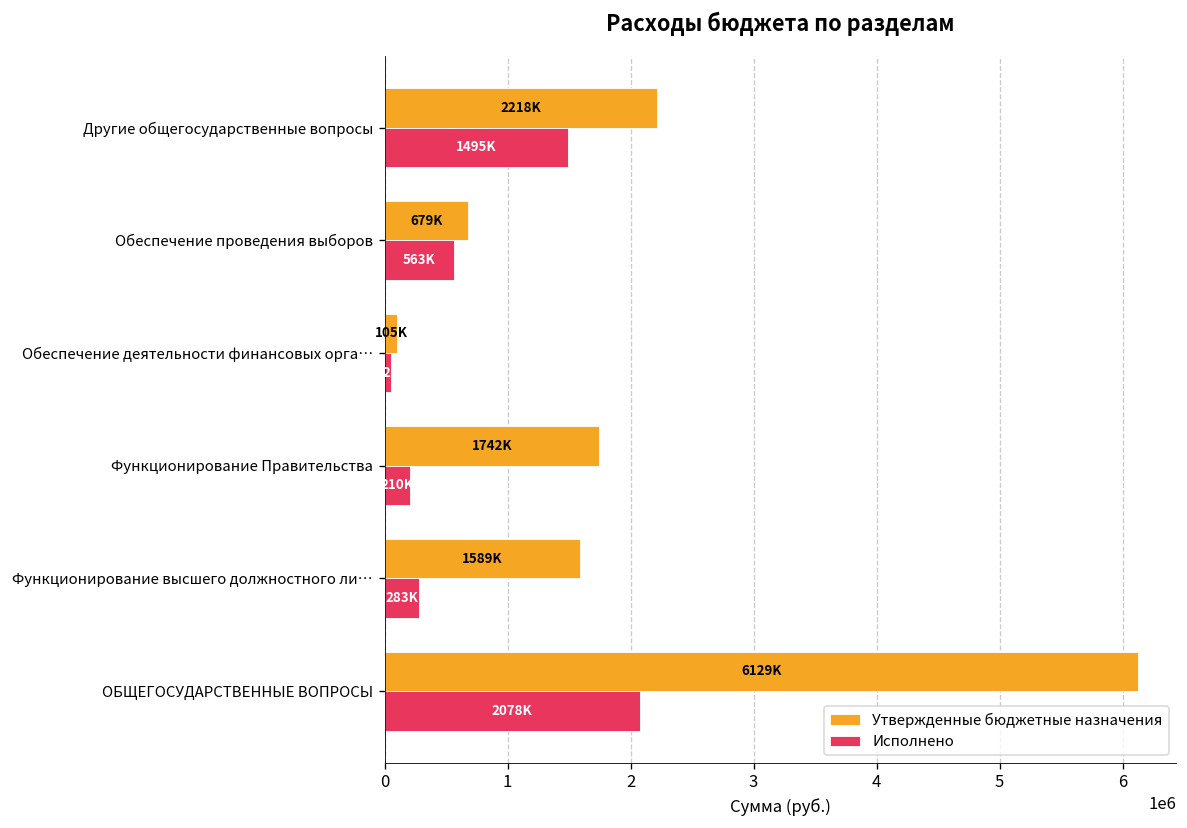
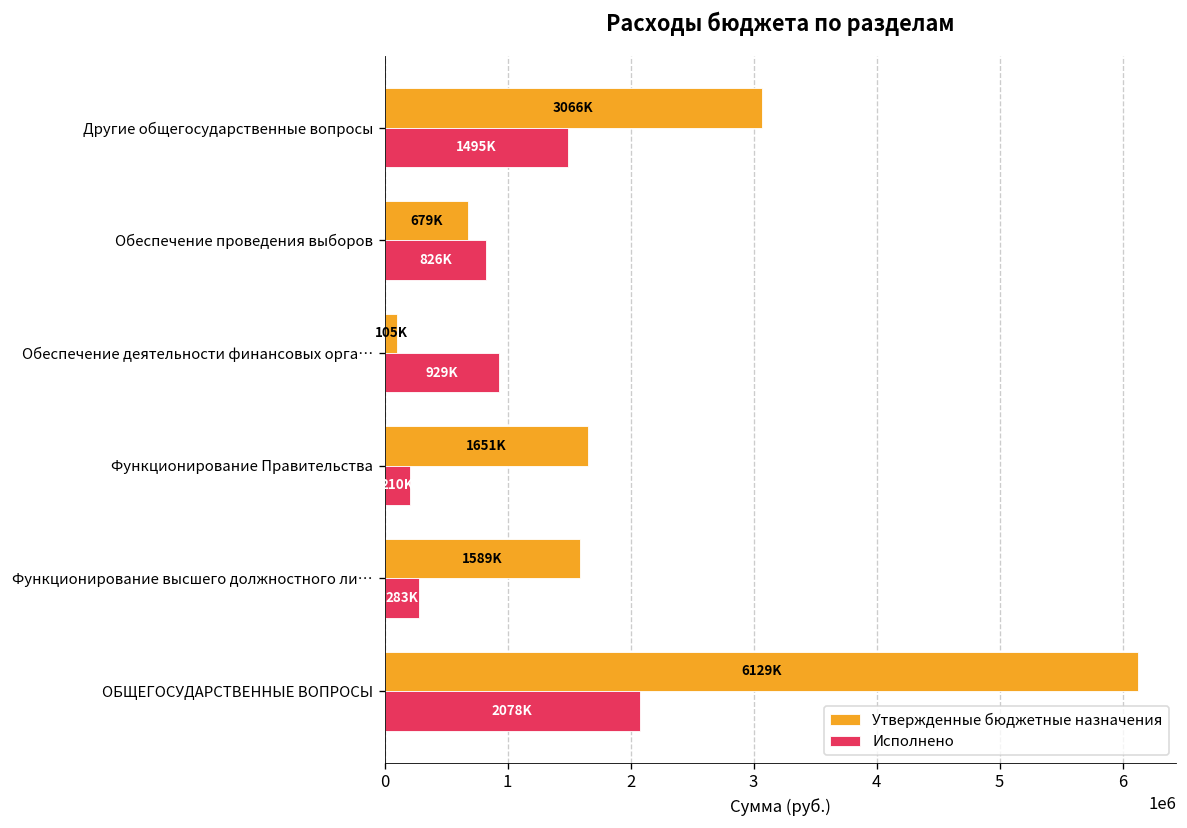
Утвержденные бюджетные назначения, Другие общегосударственные вопросы: 2218K -> 3066K
Исполнено, Обеспечение проведения выборов: 563K -> 826K
Исполнено, Обеспечение деятельности финансовых орга…: 50000 -> 930000
Утвержденные бюджетные назначения, Функционирование Правительства: 1742K -> 1651K
